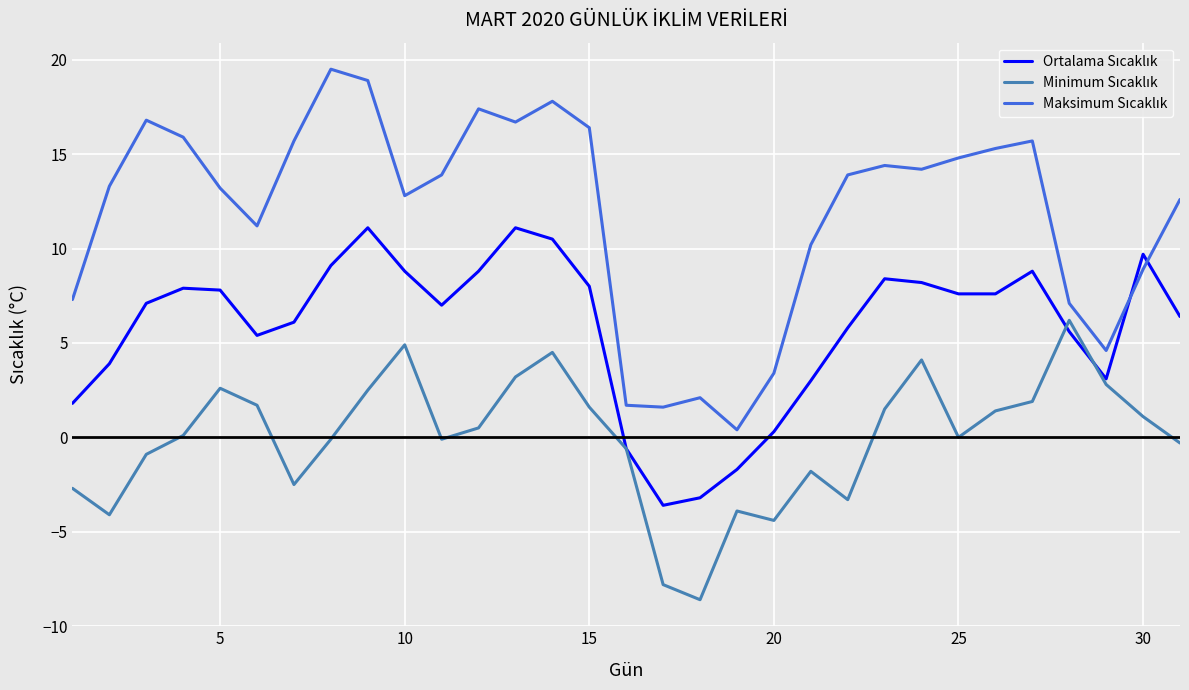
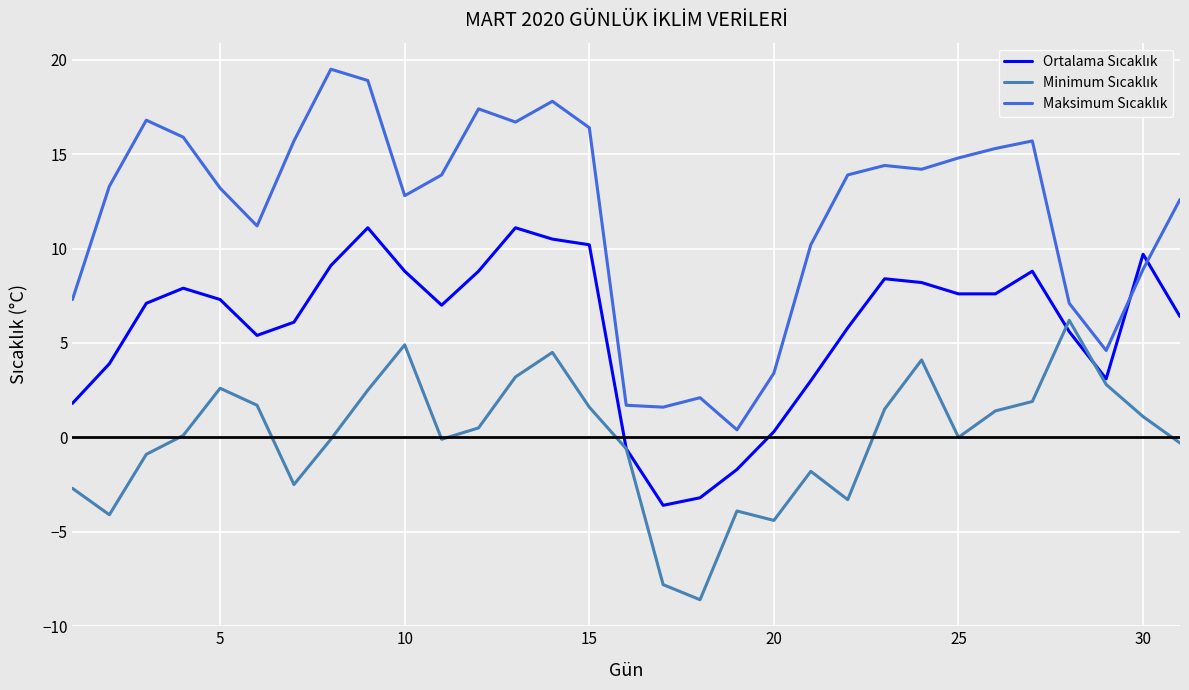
Ortalama Sıcaklık, 5: 7.8 -> 7.3
Ortalama Sıcaklık, 15: 8.0 -> 10.2
